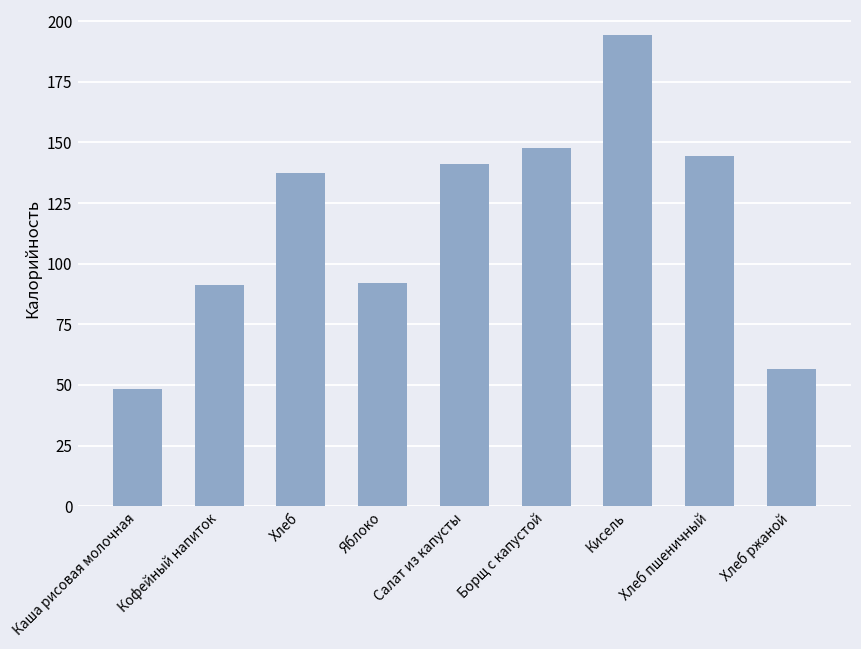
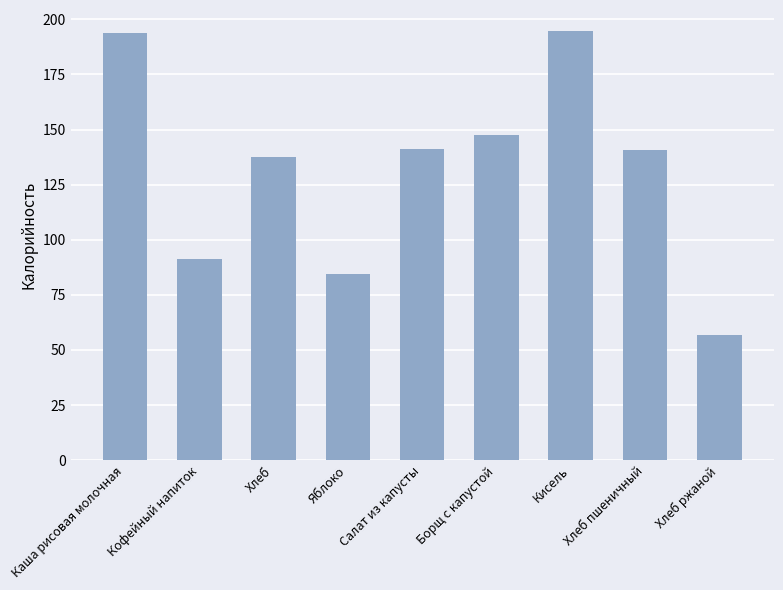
Каша рисовая молочная: 48 -> 194
Яблоко: 92 -> 84
Хлеб пшеничный: 145 -> 141
